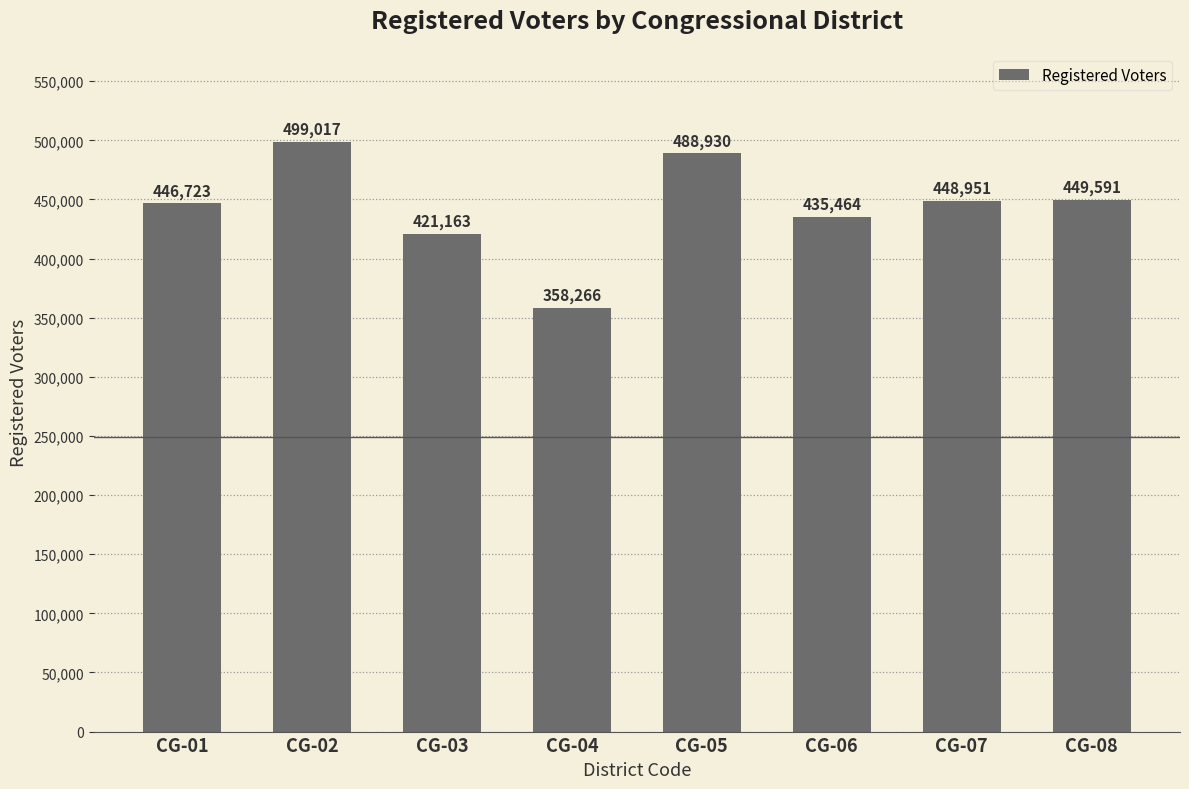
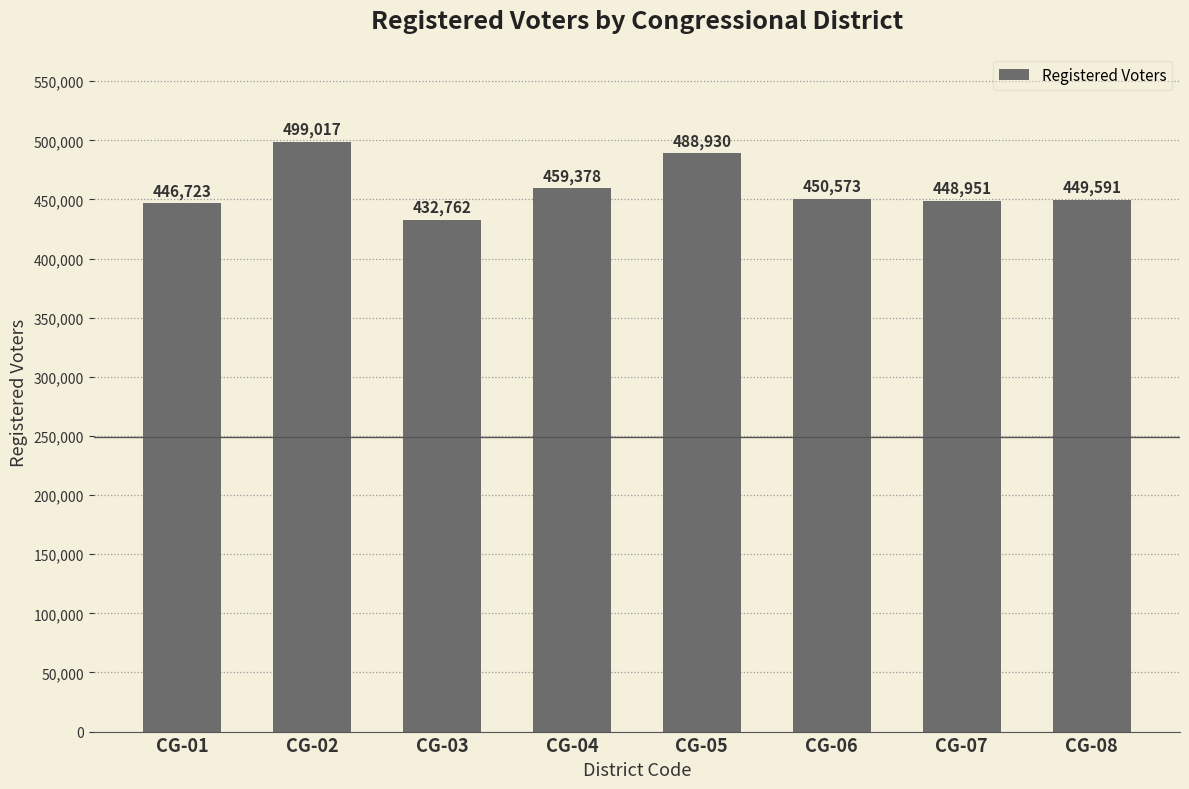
CG-03: 421,163 -> 432,762
CG-04: 358,266 -> 459,378
CG-06: 435,464 -> 450,573
